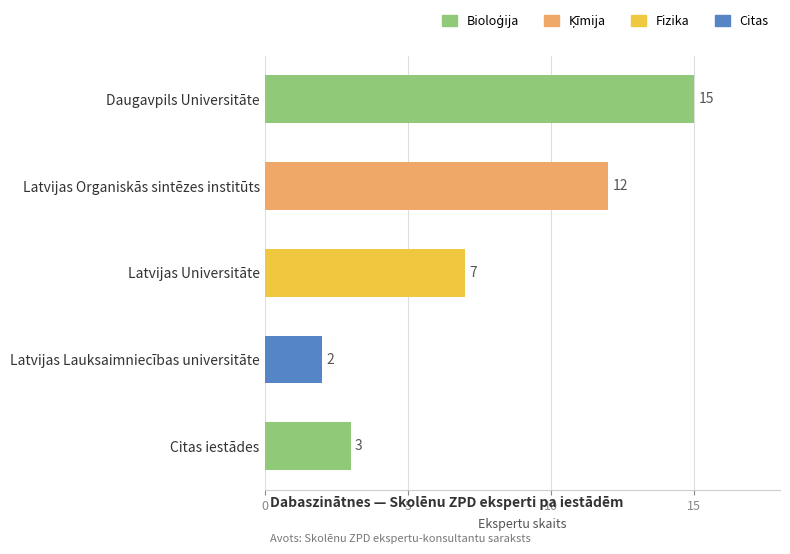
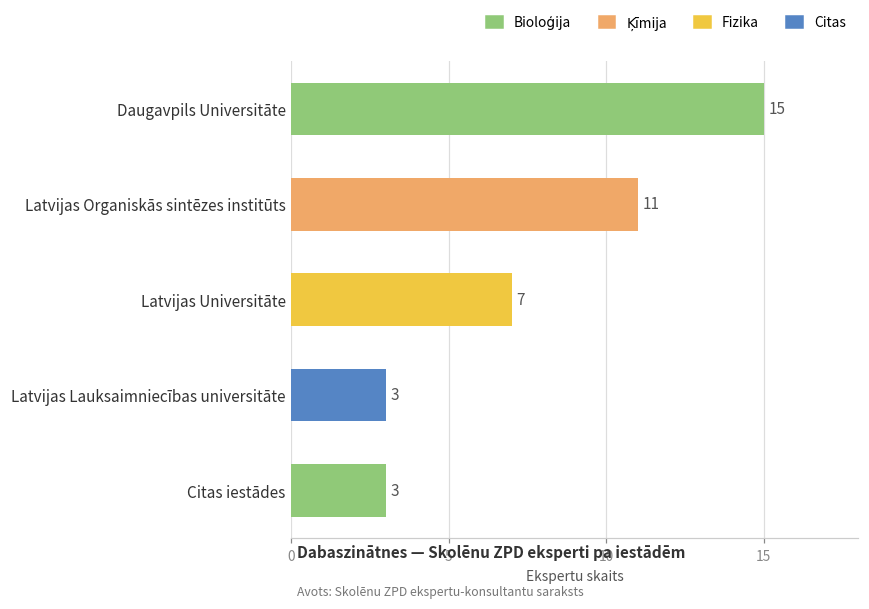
Latvijas Organiskās sintēzes institūts: 12 -> 11
Latvijas Lauksaimniecības universitāte: 2 -> 3
